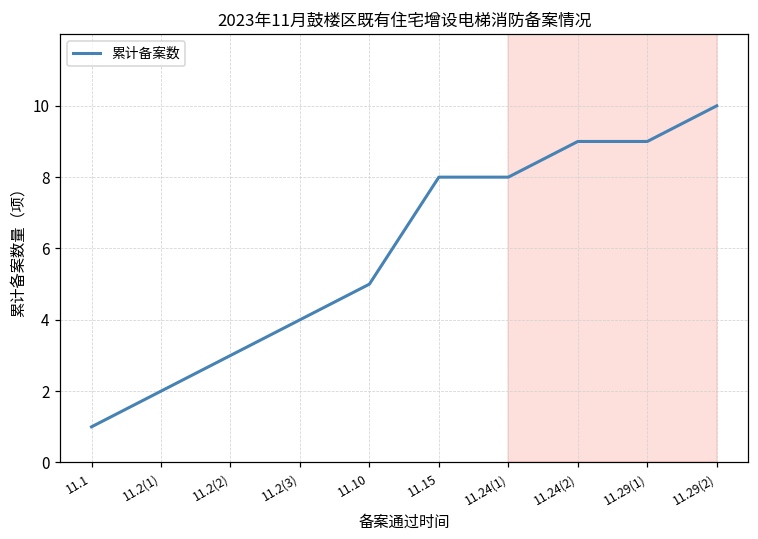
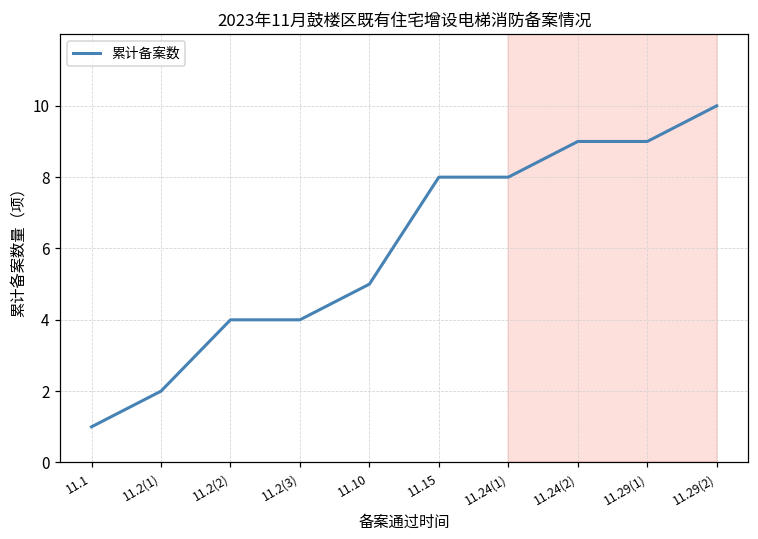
11.2(2): 3 -> 4
